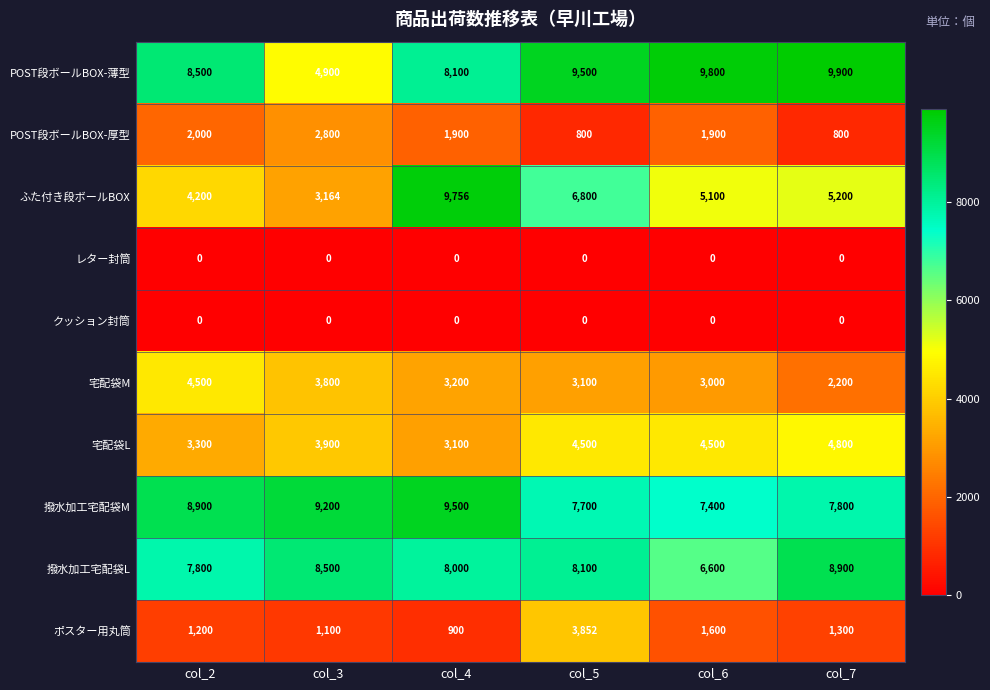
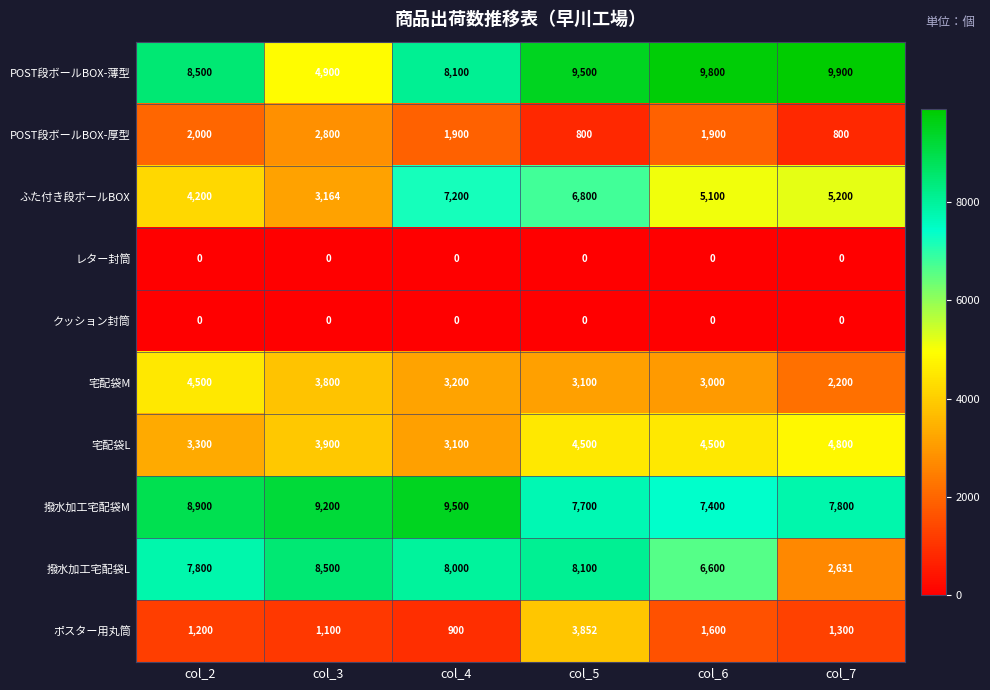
ふた付き段ボールBOX, col_4: 9,756 -> 7,200
撥水加工宅配袋L, col_7: 8,900 -> 2,631
